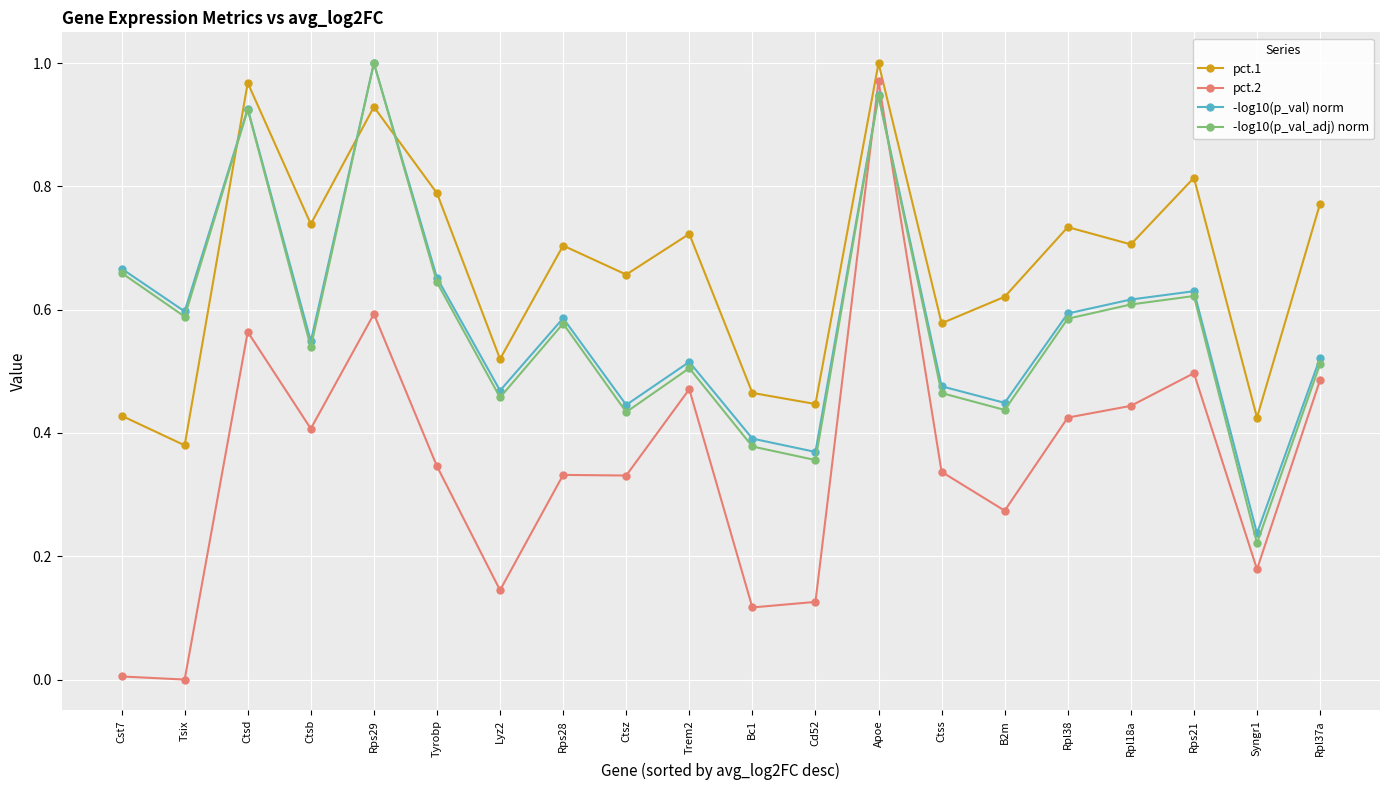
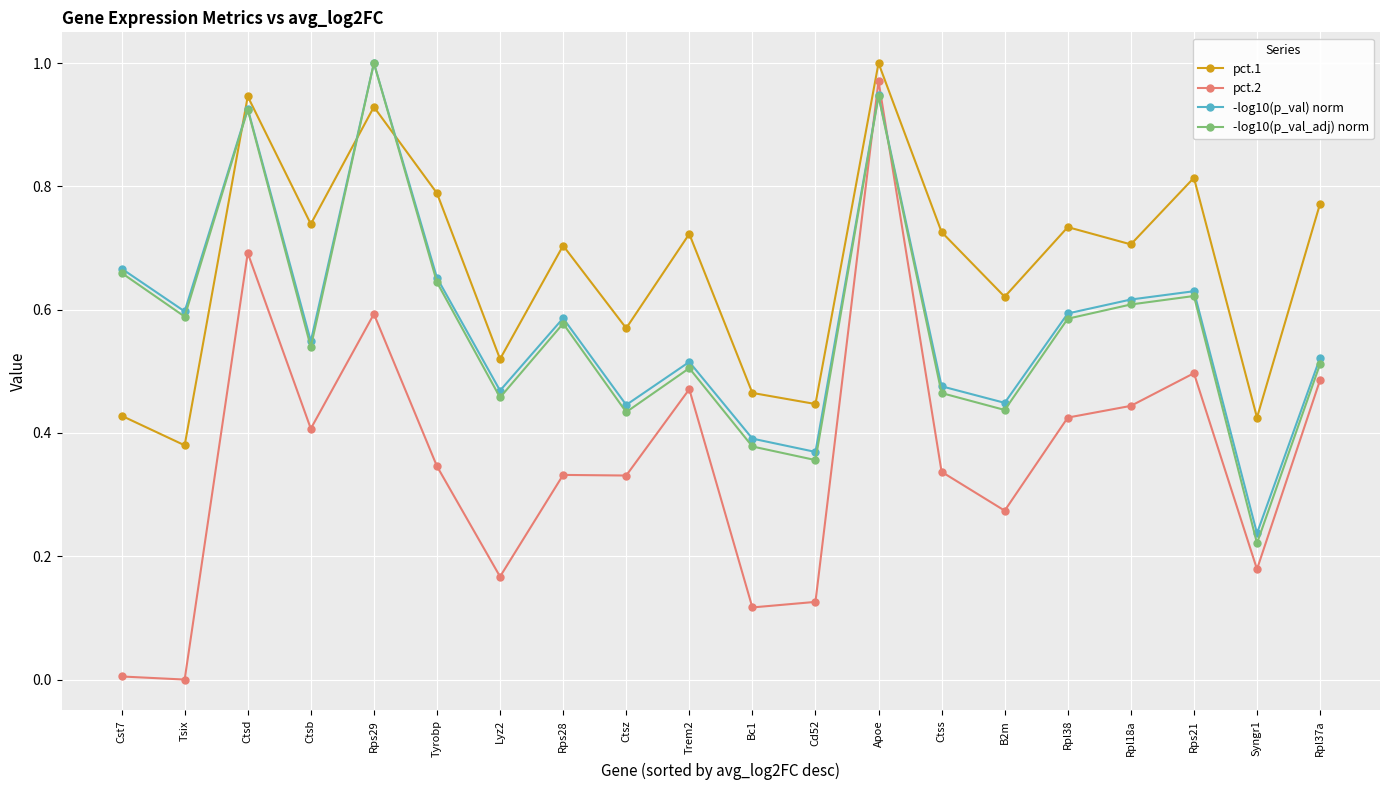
pct.1, Ctsd: 0.97 -> 0.95
pct.2, Ctsd: 0.56 -> 0.69
pct.2, Lyz2: 0.15 -> 0.17
pct.1, Ctsz: 0.66 -> 0.57
pct.1, Ctss: 0.58 -> 0.73
